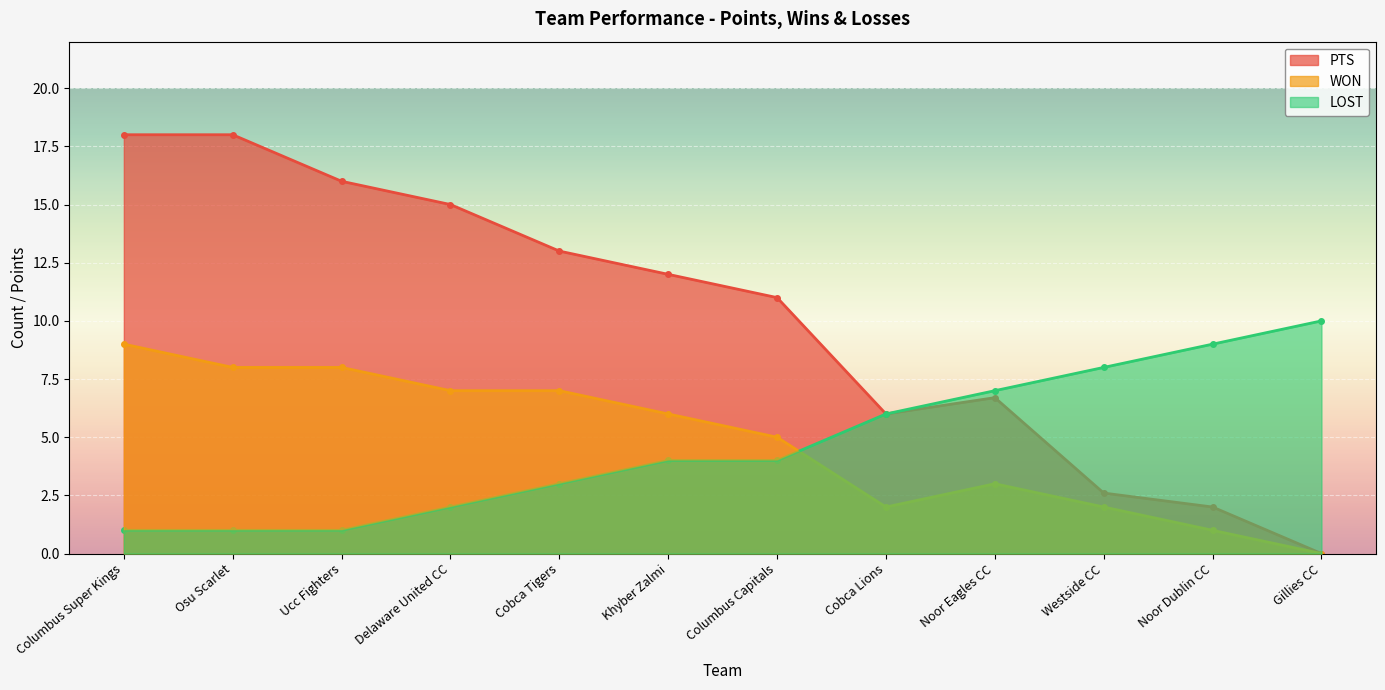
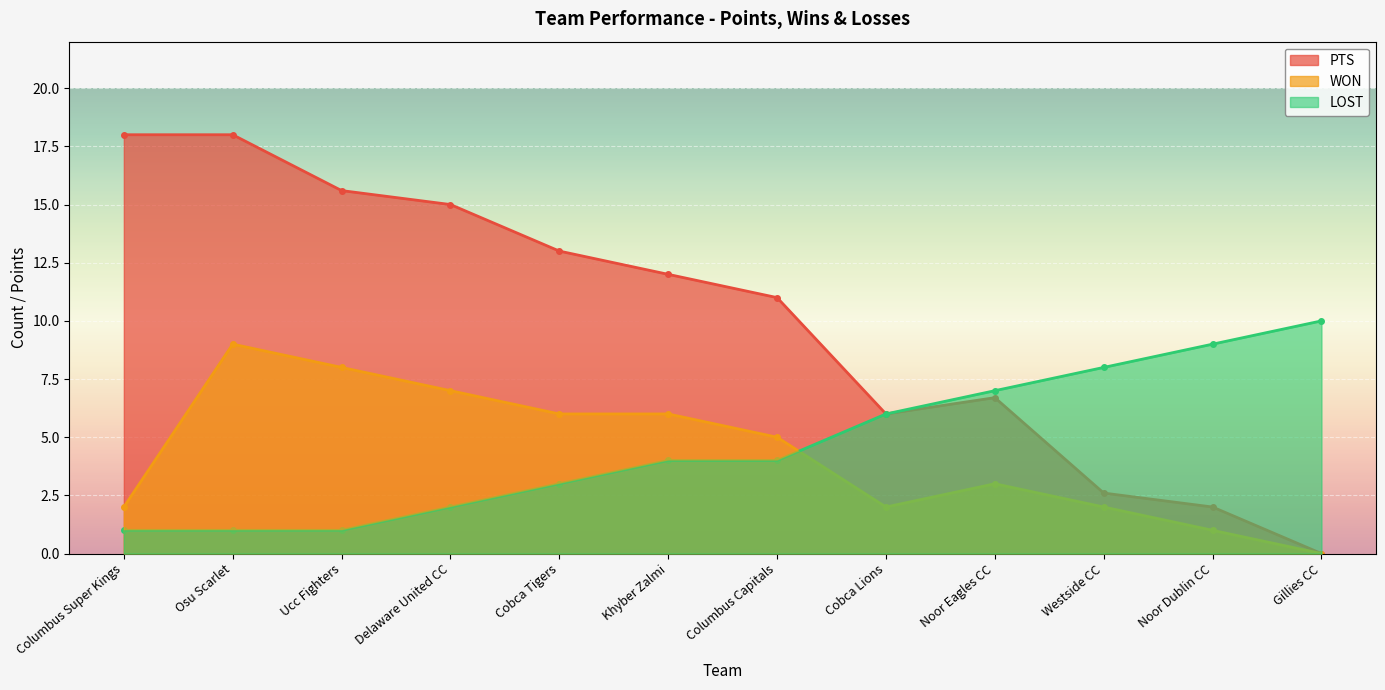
WON, Columbus Super Kings: 9 -> 2
WON, Osu Scarlet: 8 -> 9
PTS, Ucc Fighters: 16.0 -> 15.6
WON, Cobca Tigers: 7 -> 6
